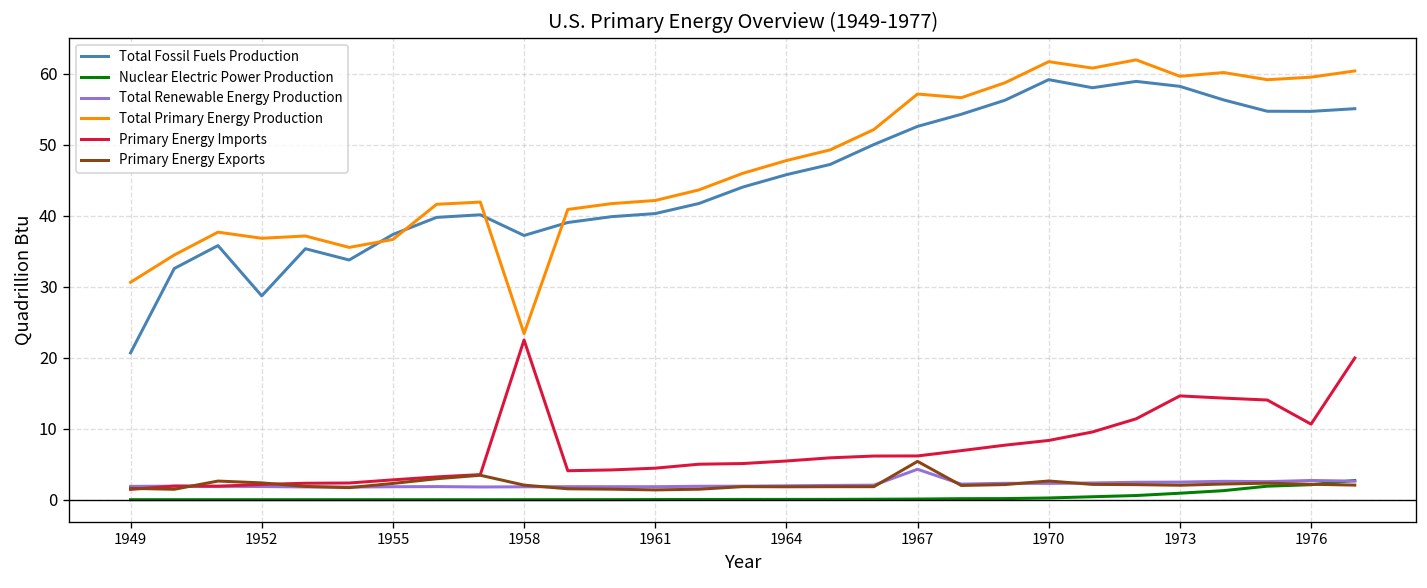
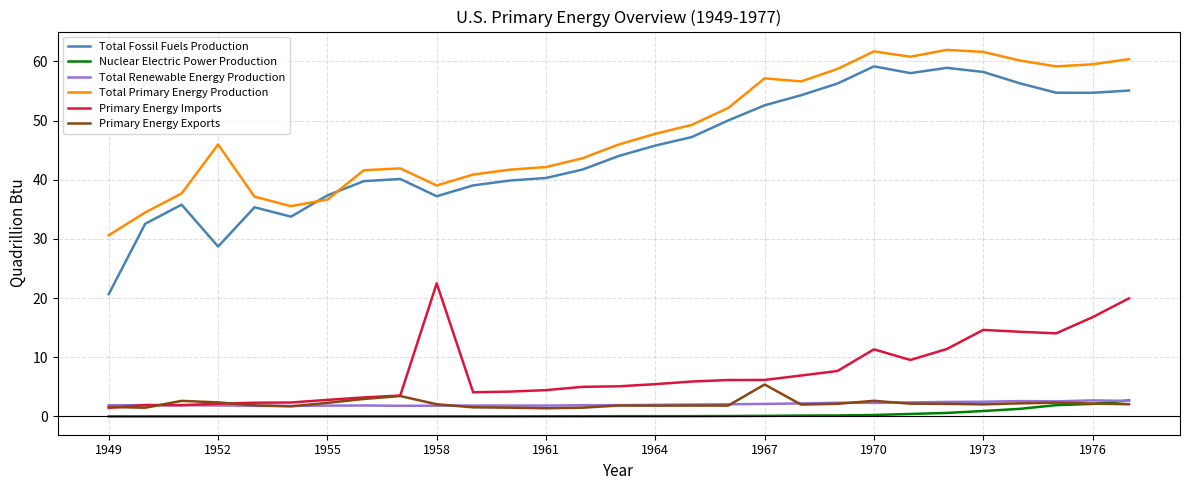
Total Primary Energy Production, 1952: 37 -> 46
Total Primary Energy Production, 1958: 23 -> 39
Total Renewable Energy Production, 1967: 4 -> 2
Primary Energy Imports, 1970: 8 -> 11
Total Primary Energy Production, 1973: 60 -> 62
Primary Energy Imports, 1976: 11 -> 17
